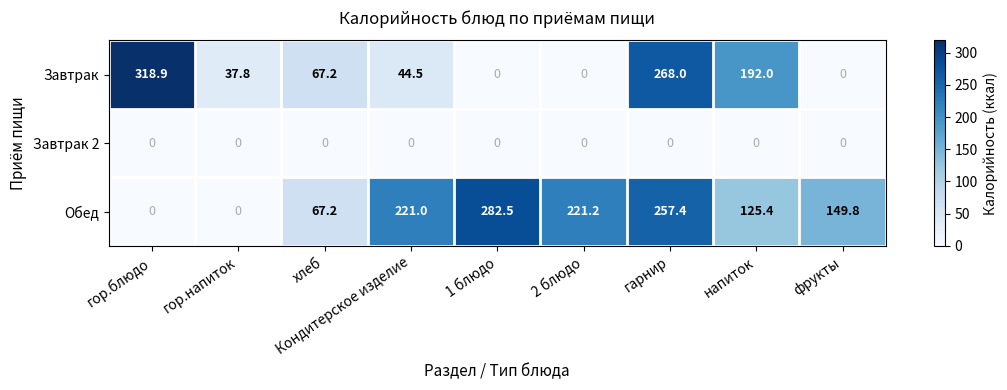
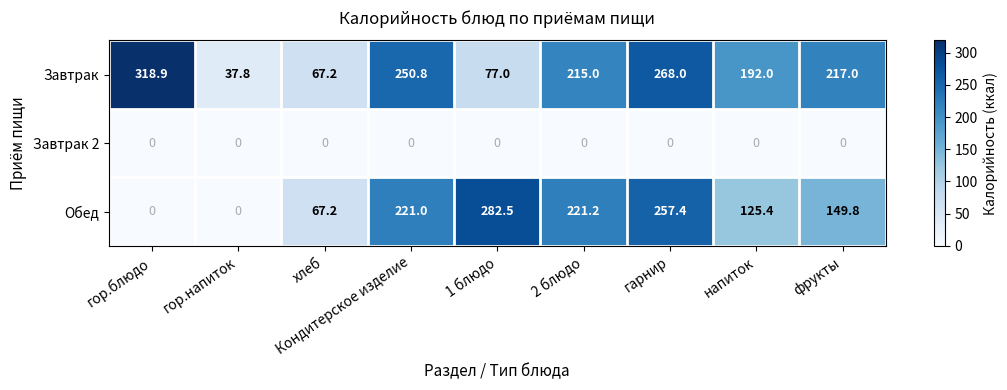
Завтрак, Кондитерское изделие: 44.5 -> 250.8
Завтрак, 1 блюдо: 0 -> 77.0
Завтрак, 2 блюдо: 0 -> 215.0
Завтрак, фрукты: 0 -> 217.0
